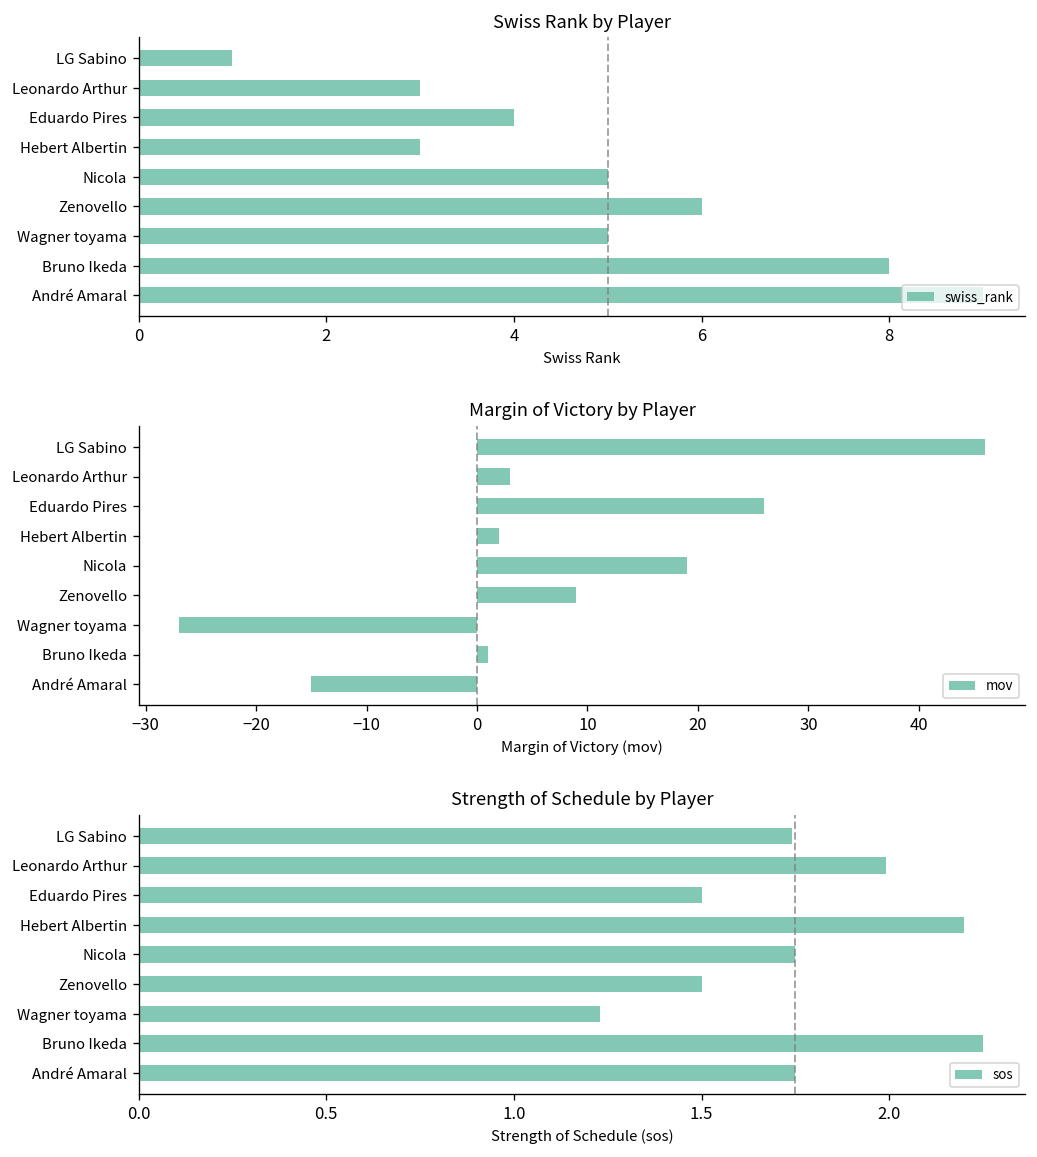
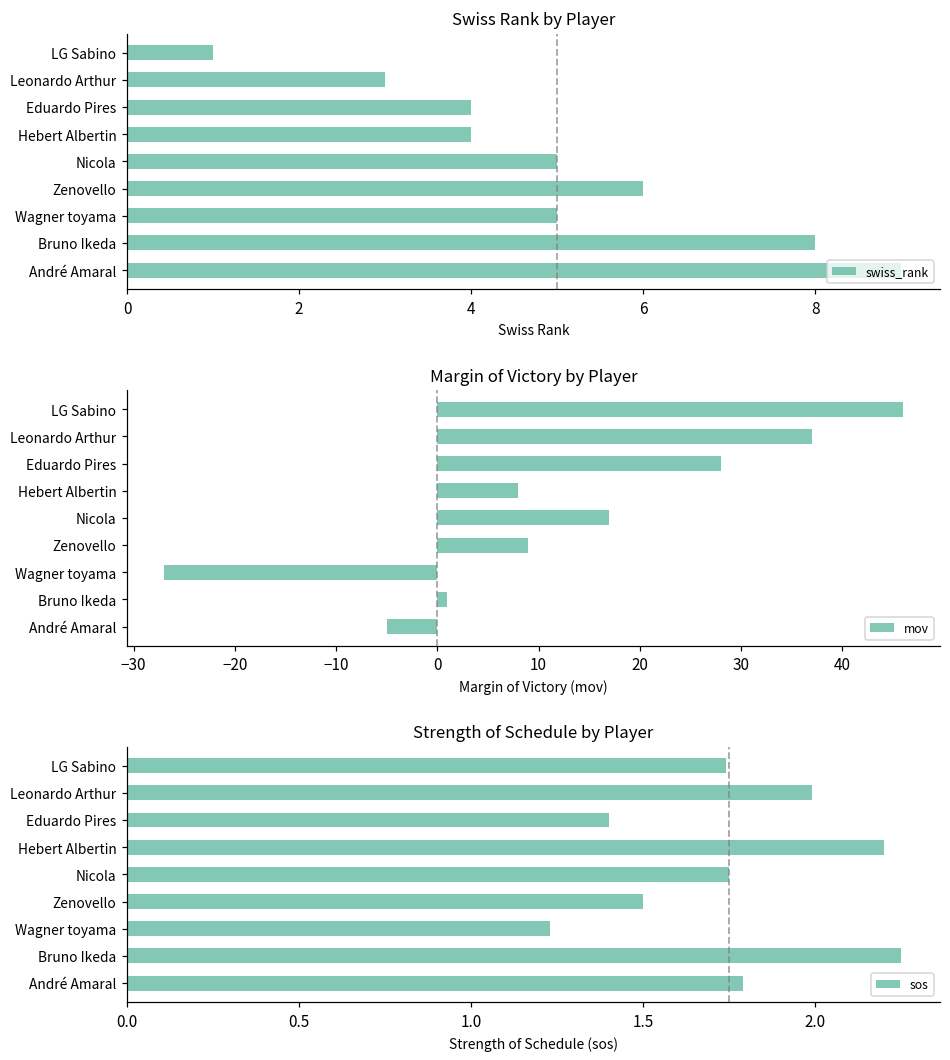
Swiss Rank by Player, Hebert Albertin: 3 -> 4
Margin of Victory by Player, Leonardo Arthur: 3 -> 37
Margin of Victory by Player, Eduardo Pires: 26 -> 28
Margin of Victory by Player, Hebert Albertin: 2 -> 8
Margin of Victory by Player, Nicola: 19 -> 17
Margin of Victory by Player, André Amaral: -15 -> -5
Strength of Schedule by Player, Eduardo Pires: 1.5 -> 1.4
Strength of Schedule by Player, André Amaral: 1.75 -> 1.79
